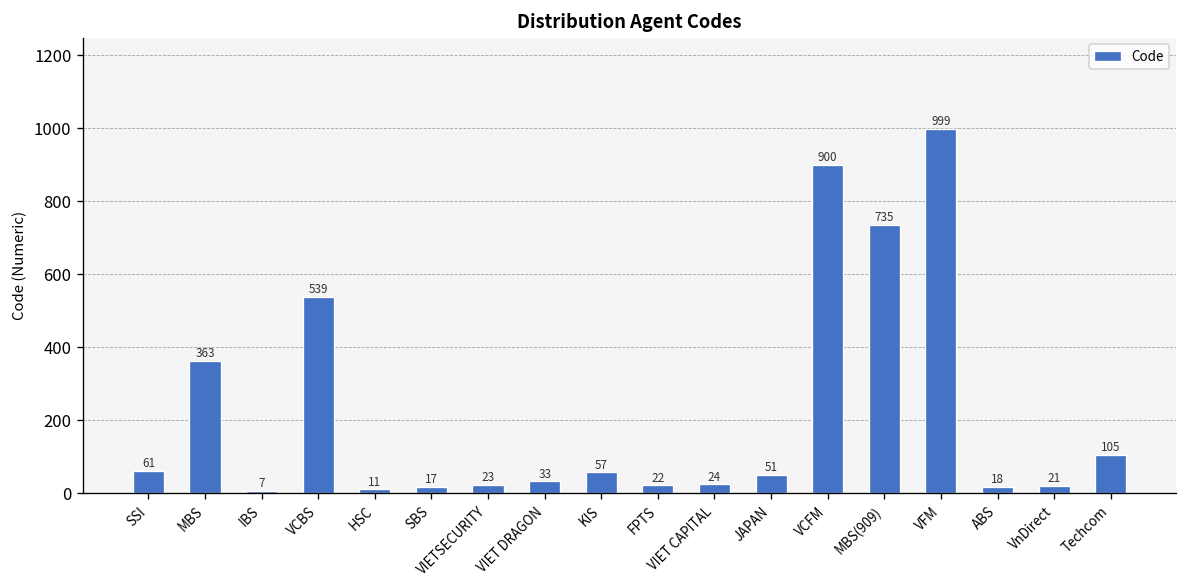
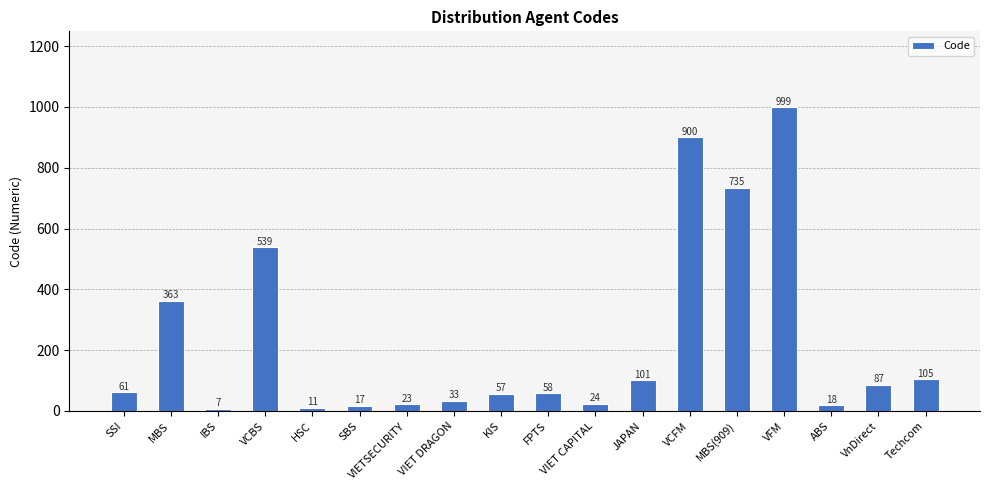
FPTS: 22 -> 58
JAPAN: 51 -> 101
VnDirect: 21 -> 87
